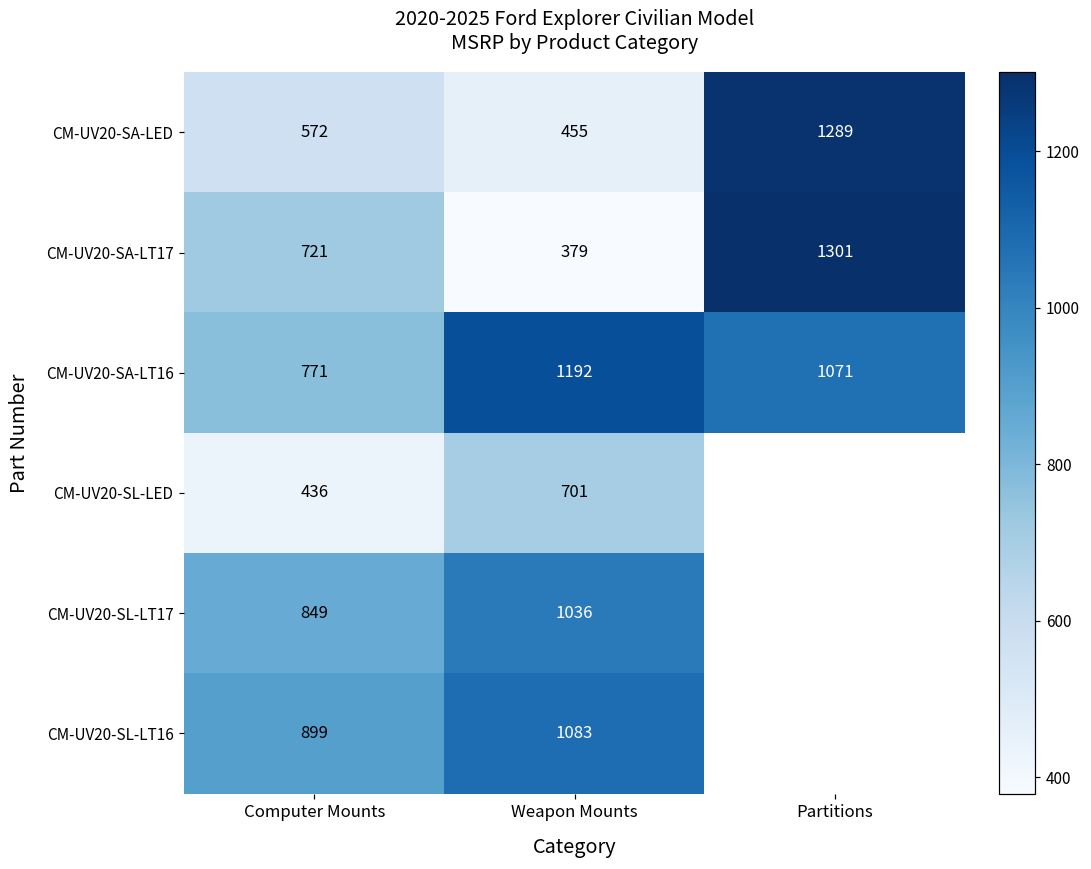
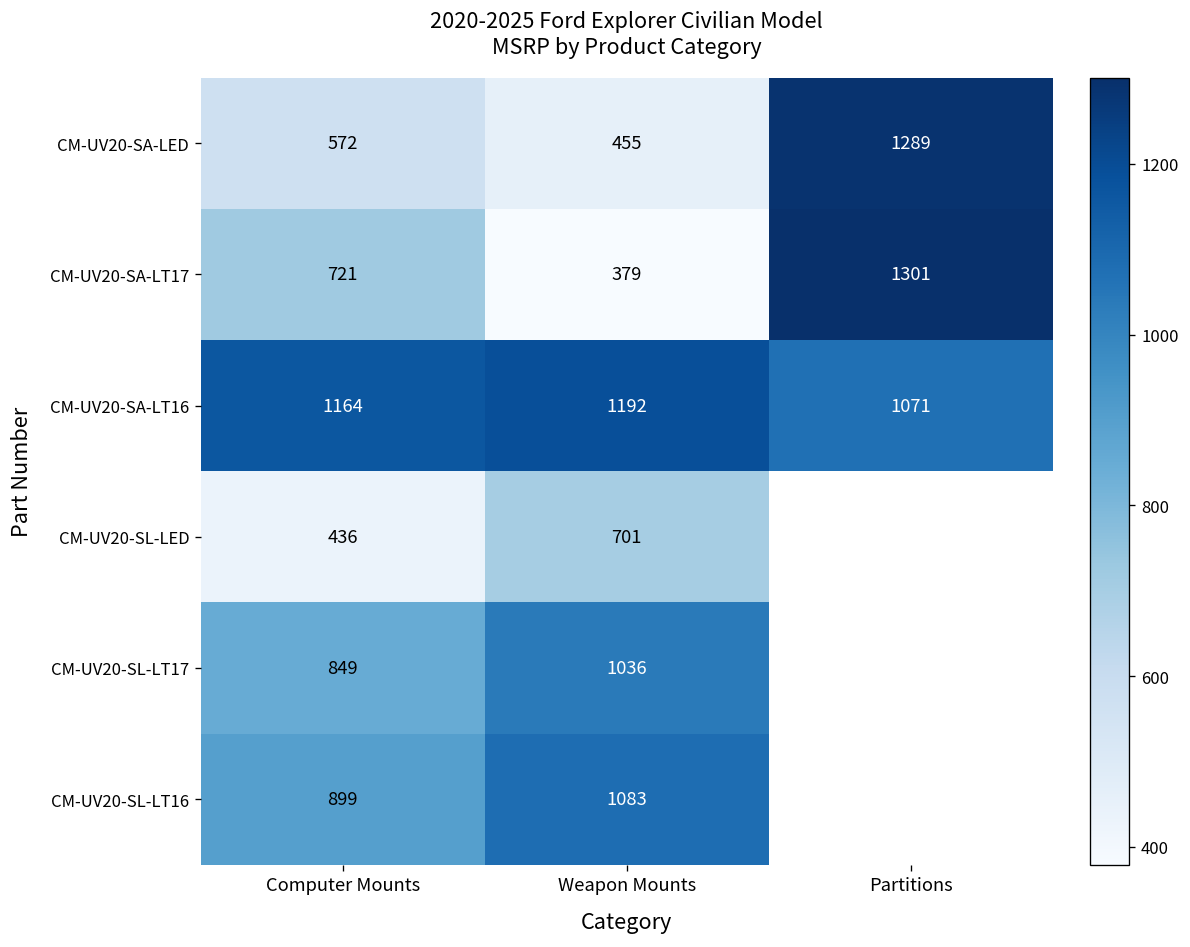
CM-UV20-SA-LT16, Computer Mounts: 771 -> 1164
